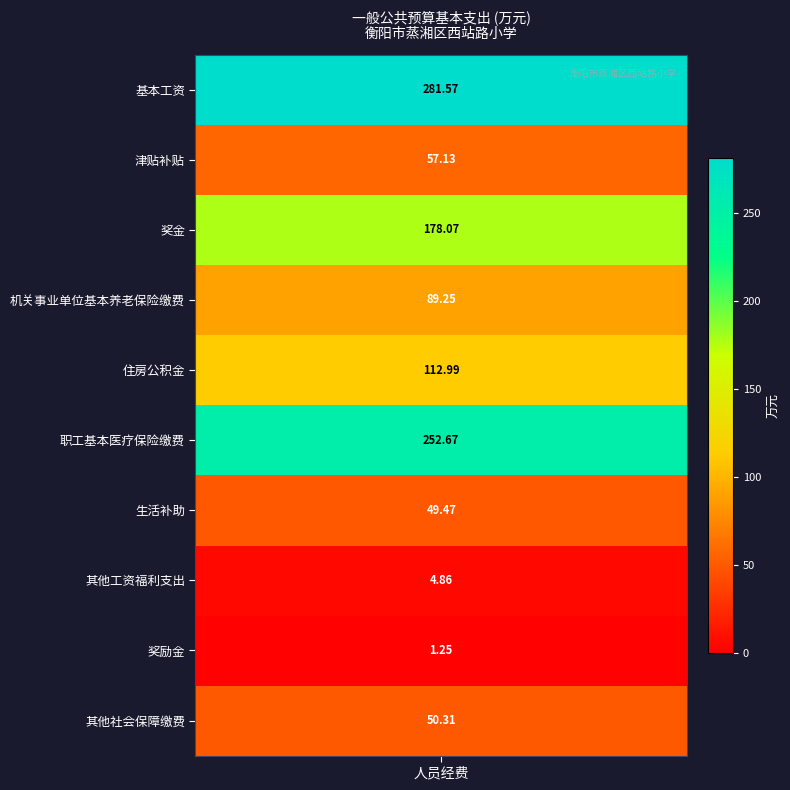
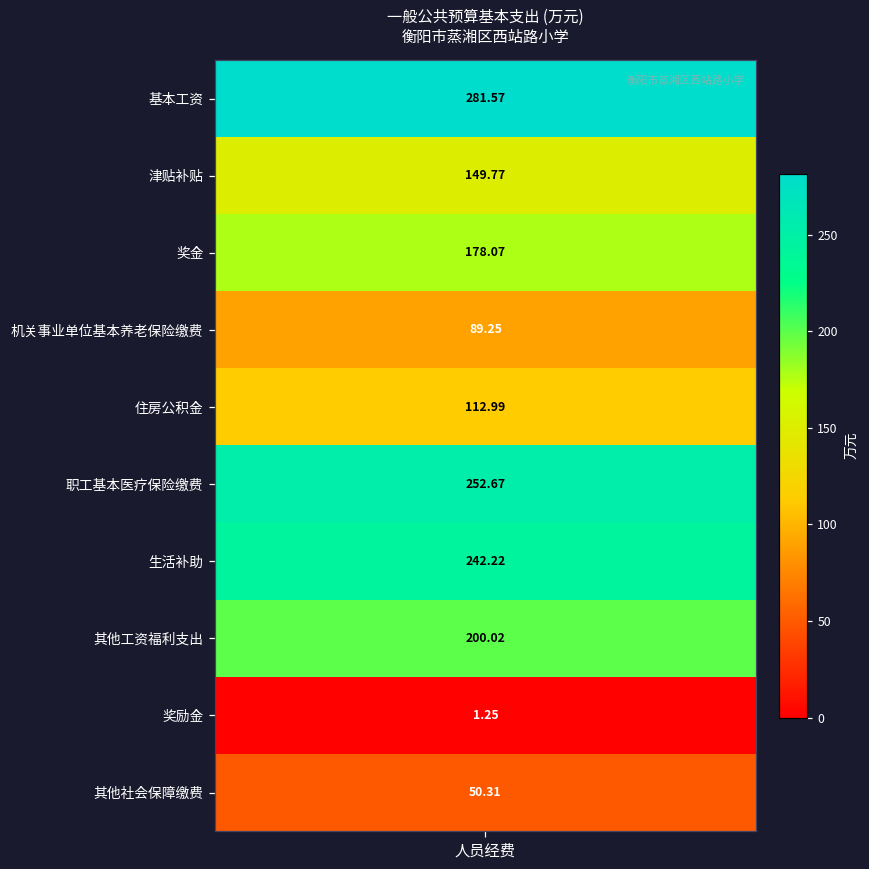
津贴补贴, 人员经费: 57.13 -> 149.77
生活补助, 人员经费: 49.47 -> 242.22
其他工资福利支出, 人员经费: 4.86 -> 200.02
